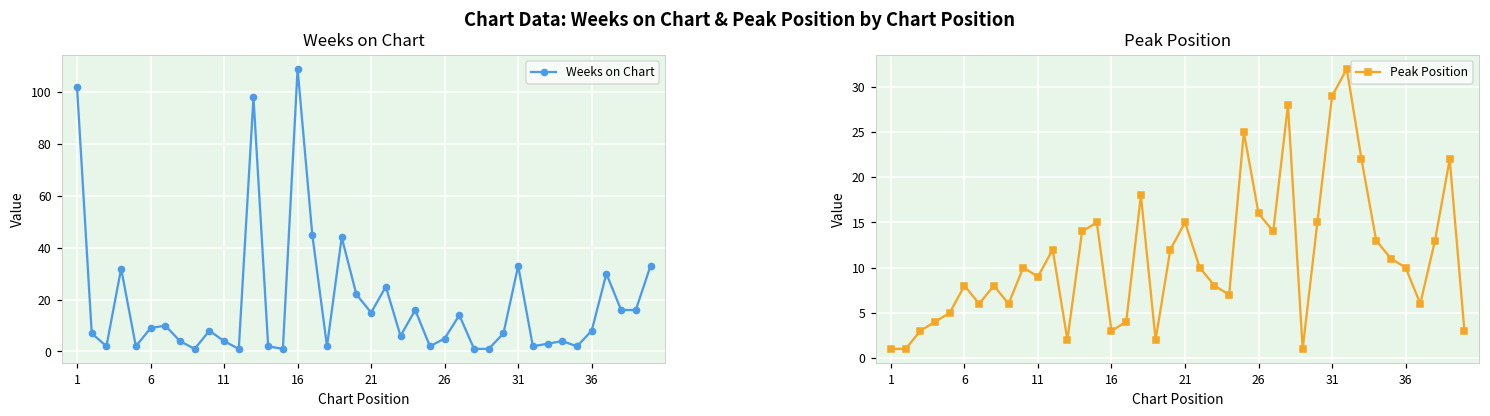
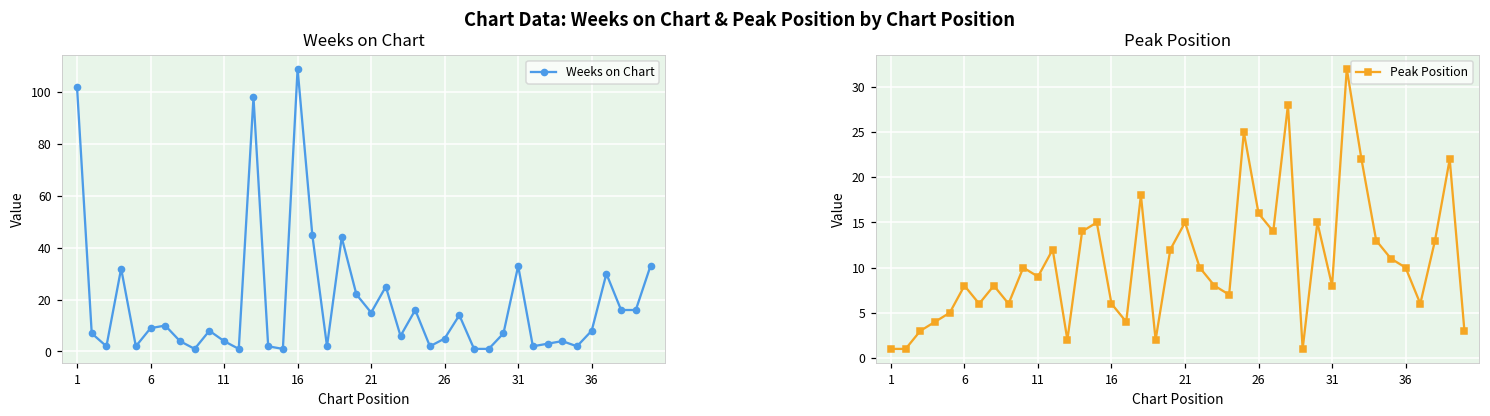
Peak Position, 16: 3 -> 6
Peak Position, 31: 29 -> 8
